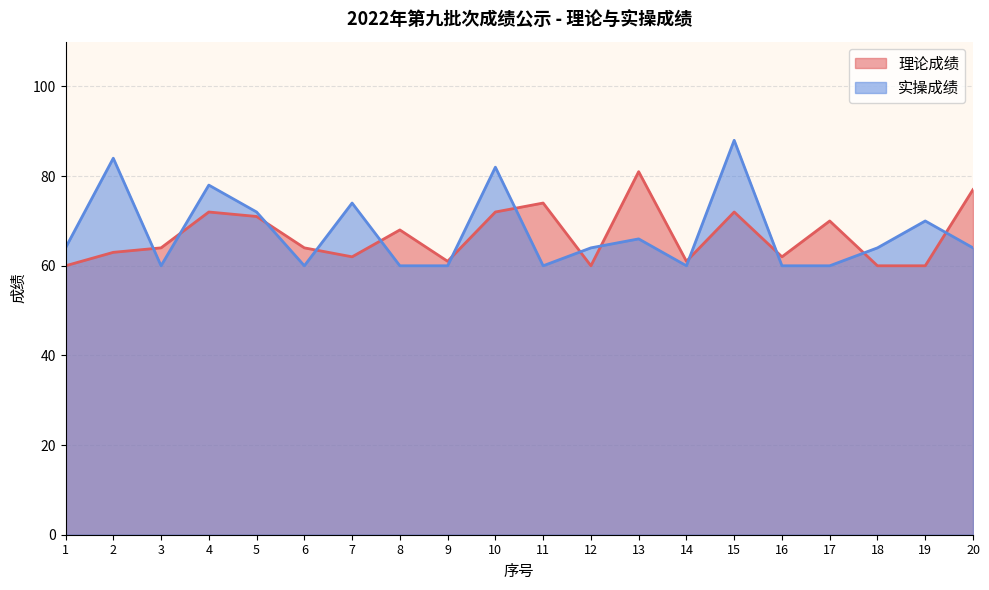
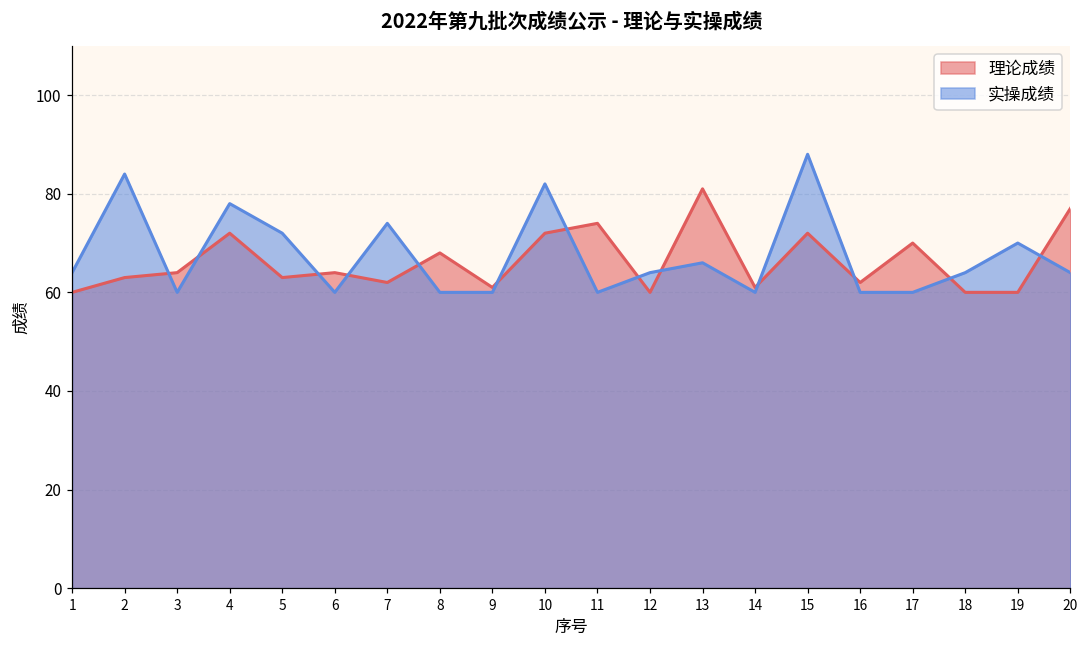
理论成绩, 5: 71 -> 63
